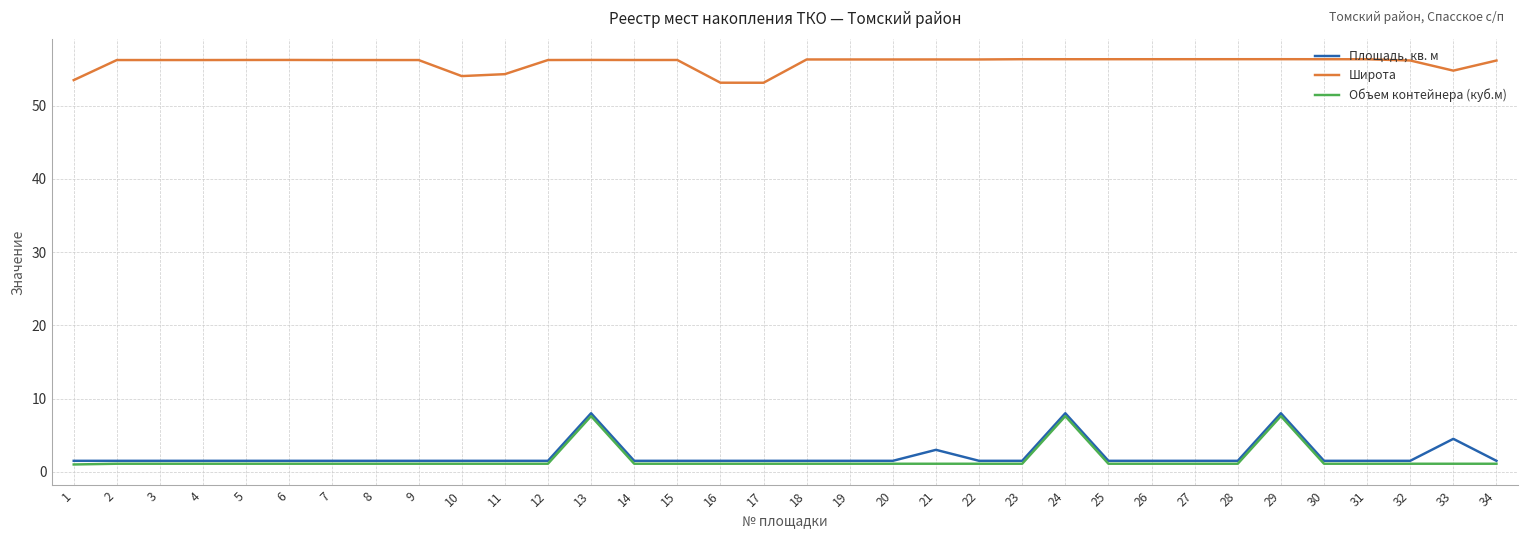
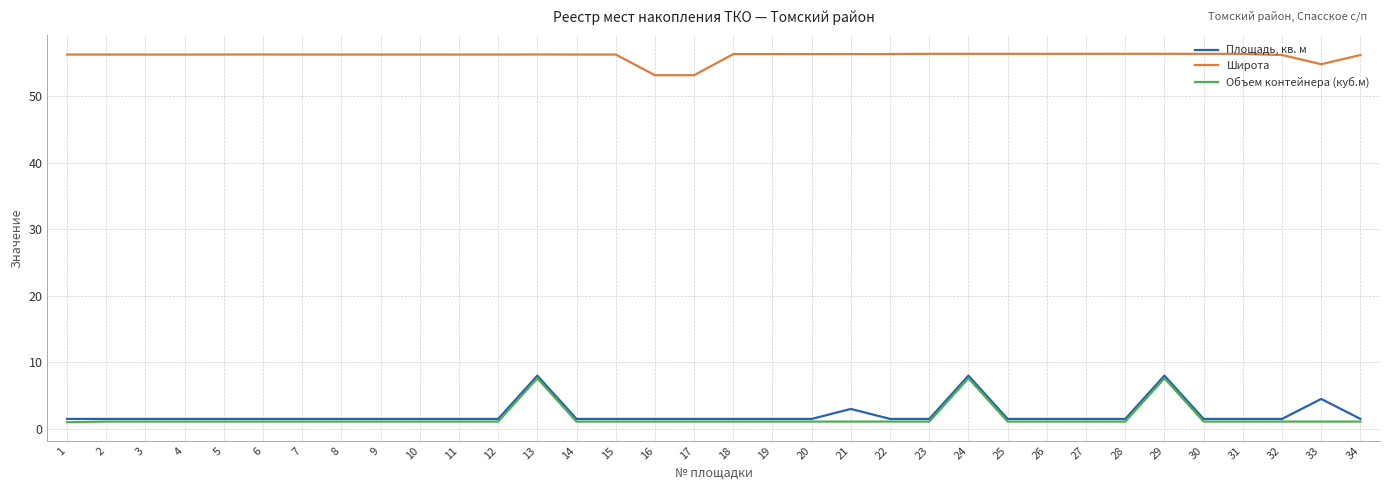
Широта, 1: 53 -> 56
Широта, 10: 54 -> 56
Широта, 11: 54 -> 56
